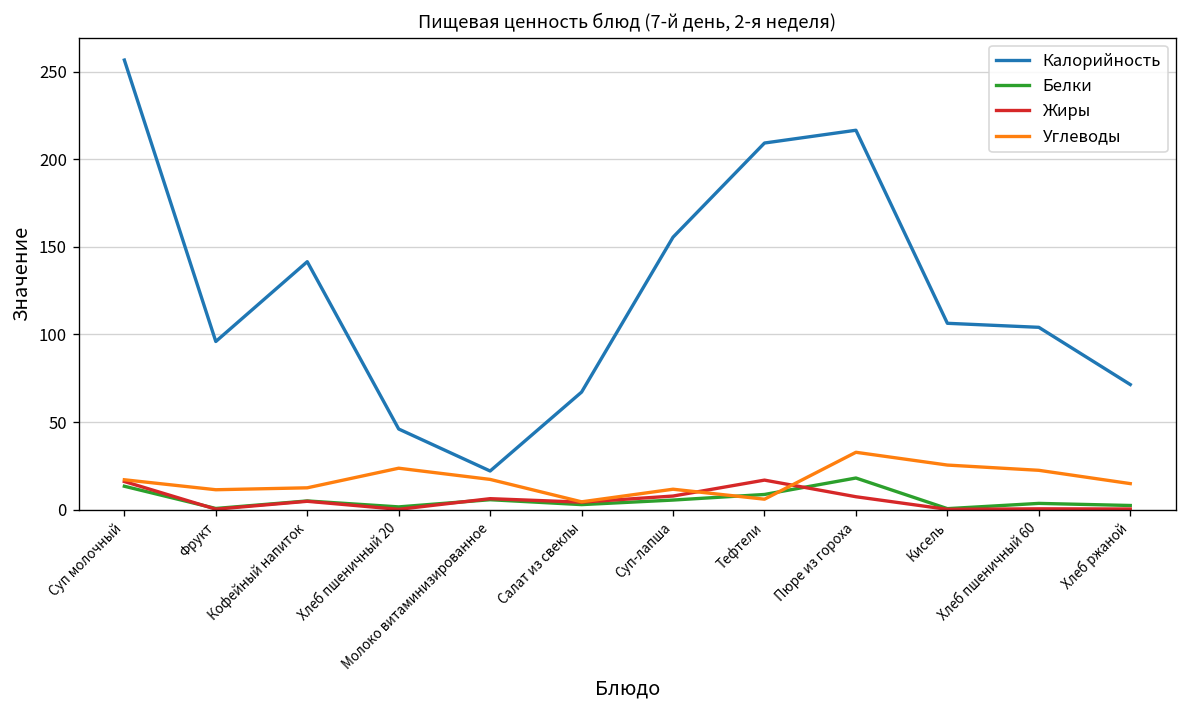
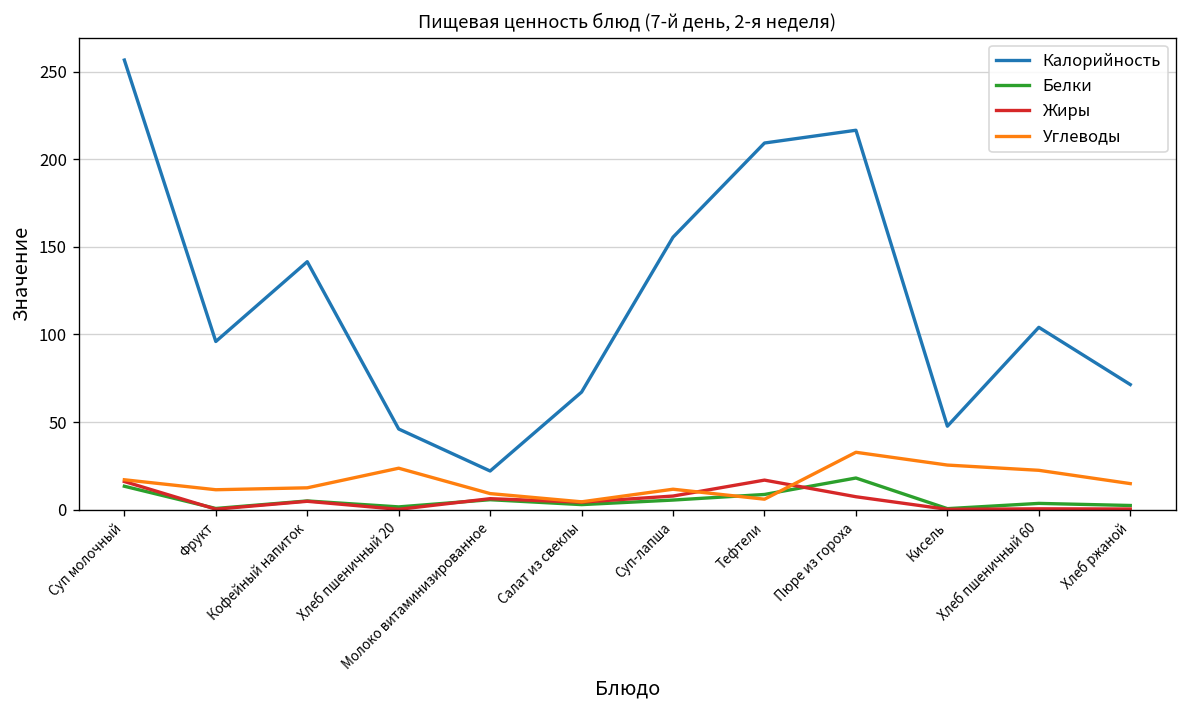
Углеводы, Молоко витаминизированное: 17 -> 9
Калорийность, Кисель: 106 -> 48
